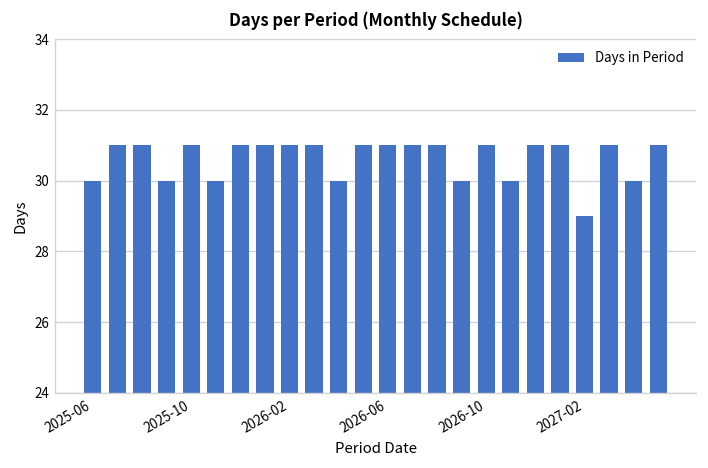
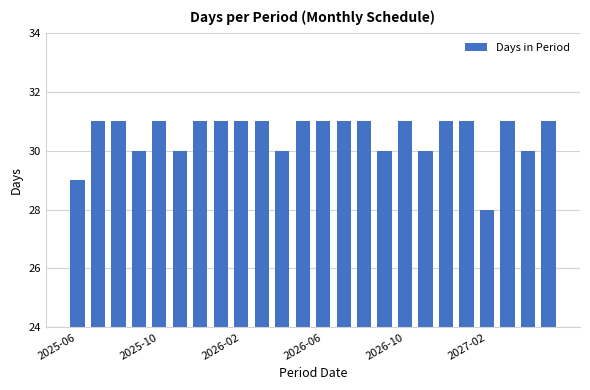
2025-06: 30 -> 29
2027-02: 29 -> 28
